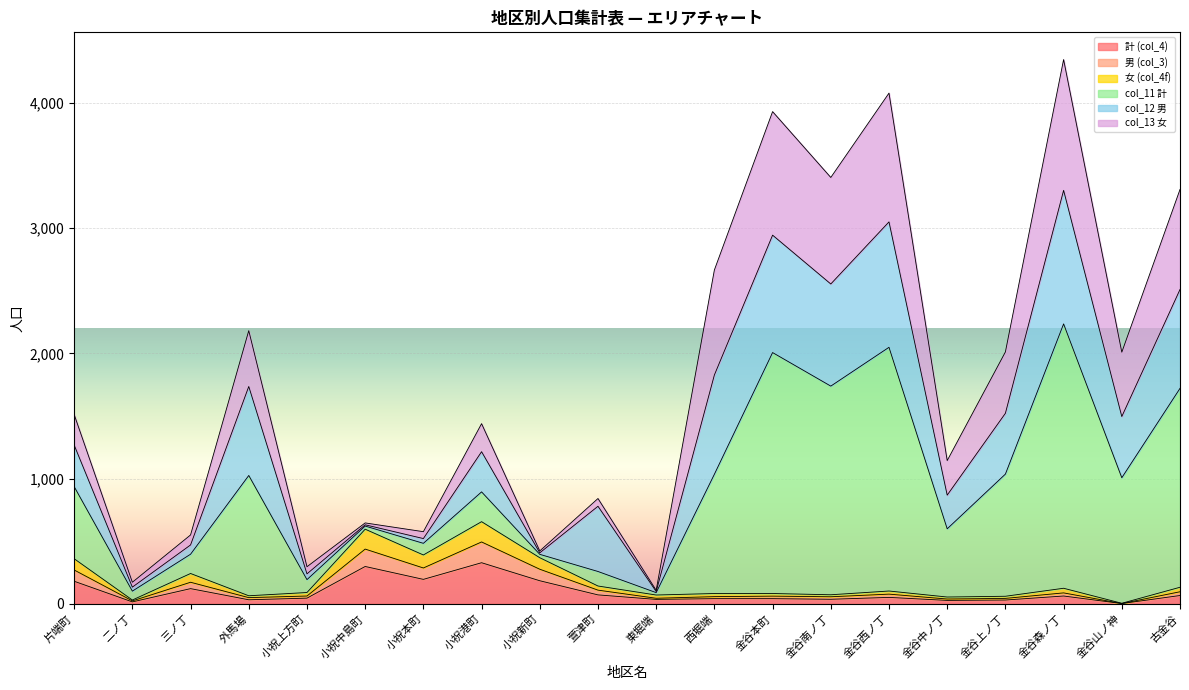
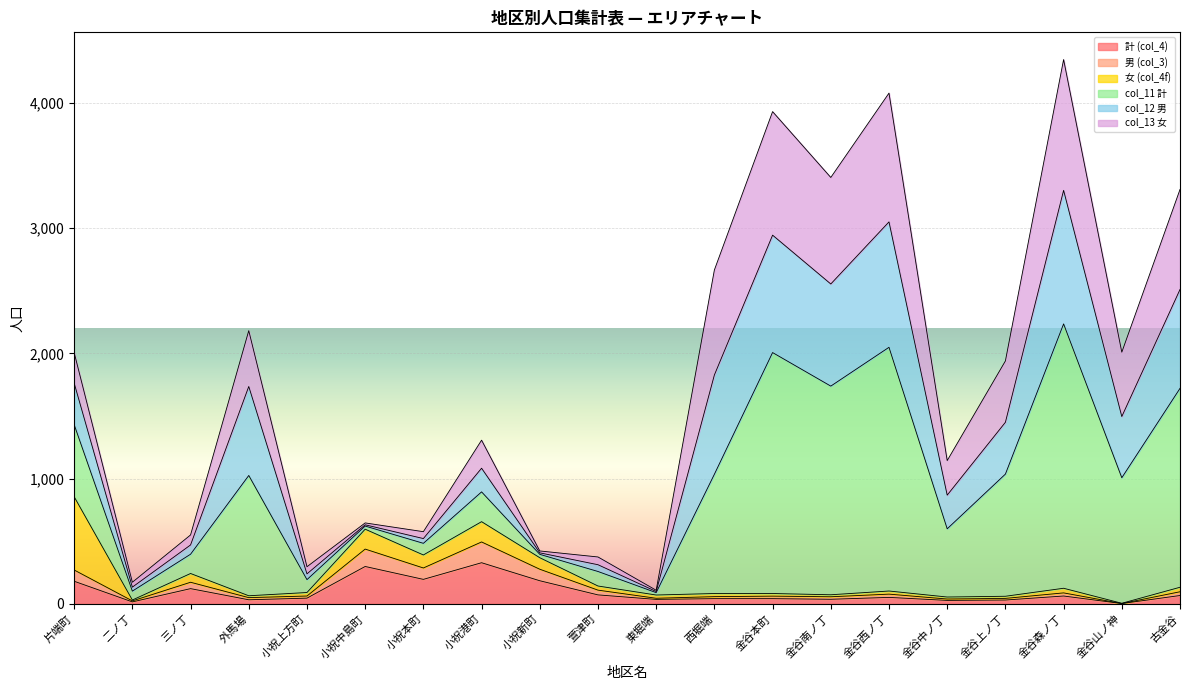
女 (col_4f), 片端町: 90 -> 590
col_12 男, 小祝港町: 320 -> 190
col_12 男, 萱津町: 520 -> 50
col_12 男, 金谷上ノ丁: 490 -> 410
